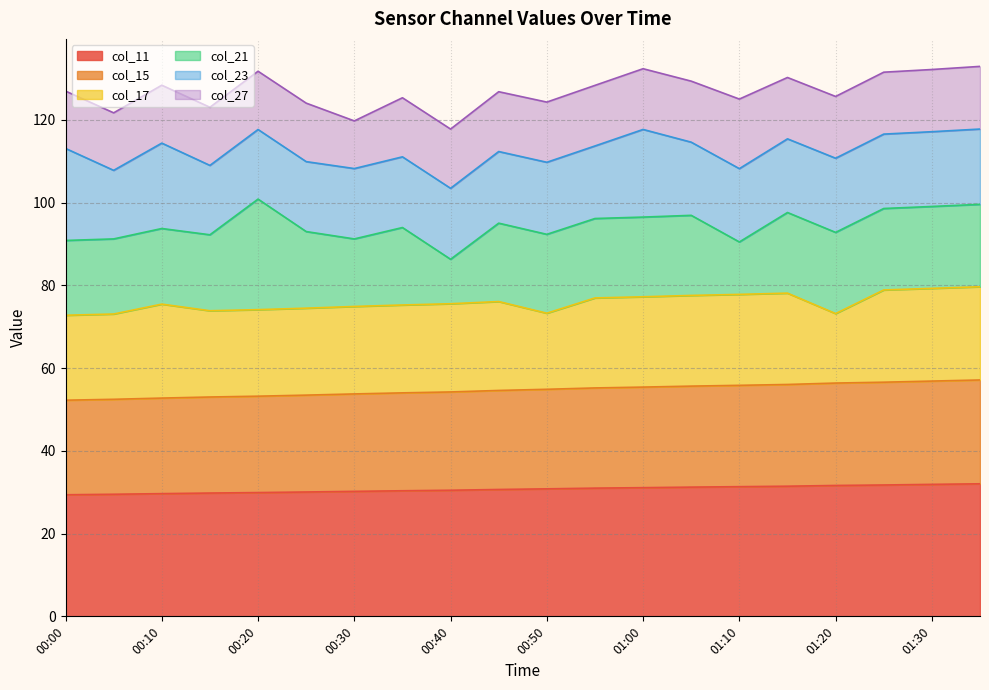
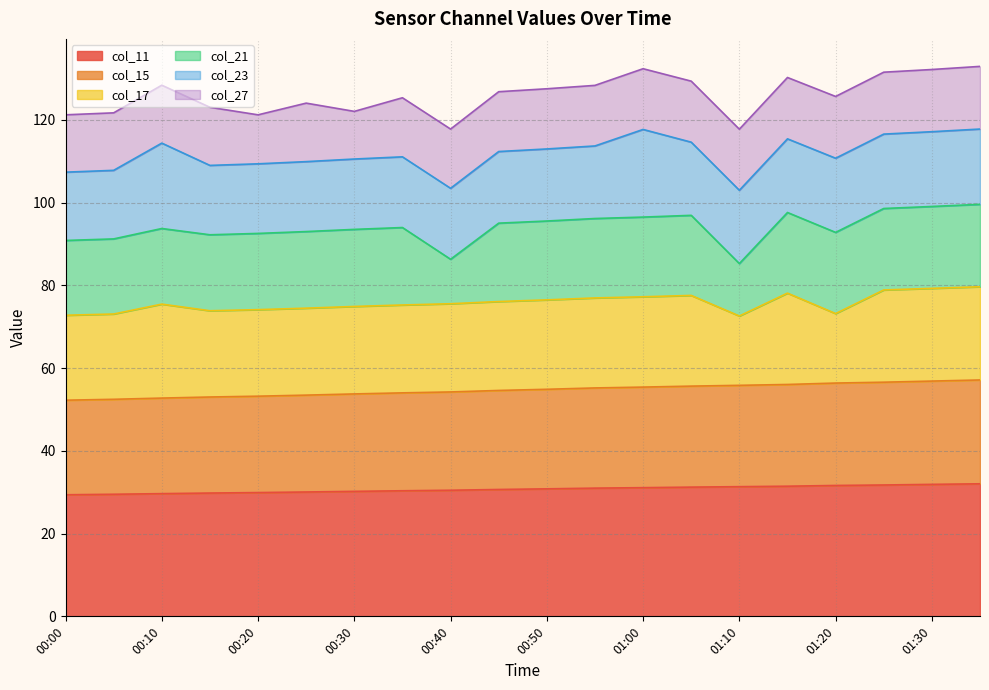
col_23, 00:00: 22 -> 17
col_21, 00:20: 27 -> 18
col_27, 00:20: 14 -> 12
col_21, 00:30: 16 -> 19
col_17, 00:50: 18 -> 22
col_17, 01:10: 22 -> 17
col_27, 01:10: 17 -> 15
